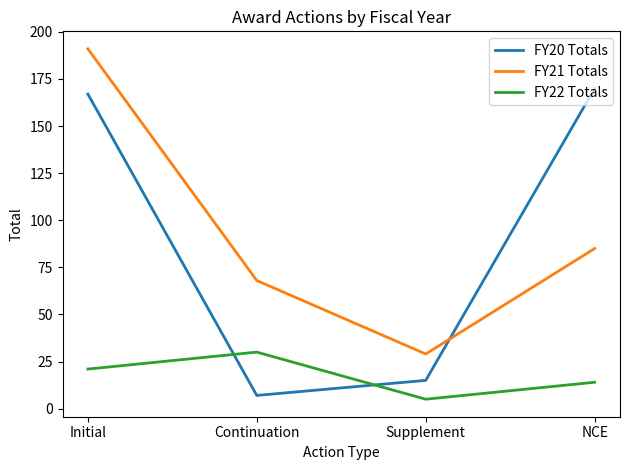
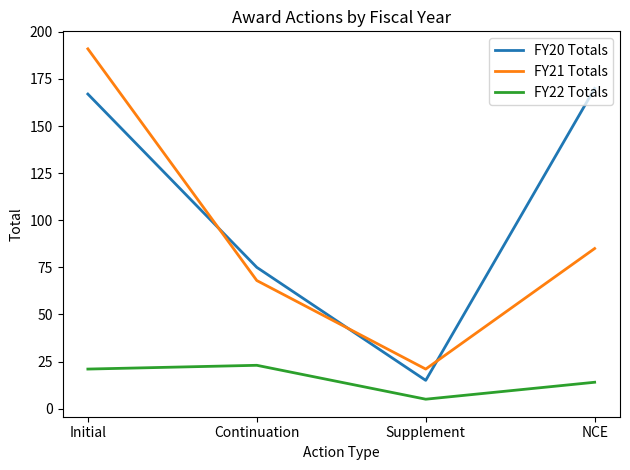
FY20 Totals, Continuation: 7 -> 75
FY22 Totals, Continuation: 30 -> 23
FY21 Totals, Supplement: 29 -> 21
